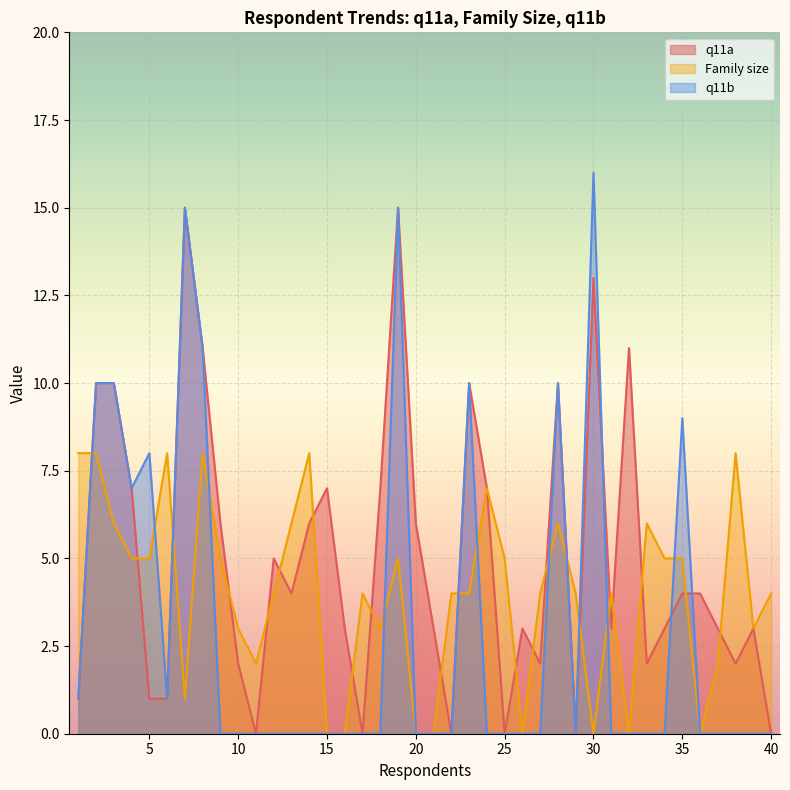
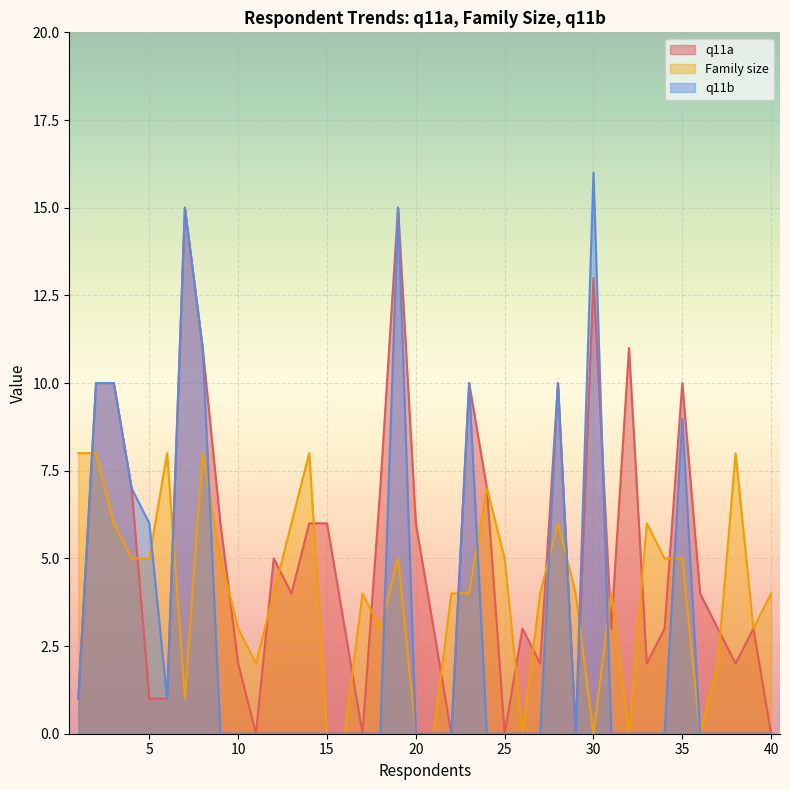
q11b, 5: 8 -> 6
q11a, 15: 7 -> 6
q11a, 35: 4 -> 10
